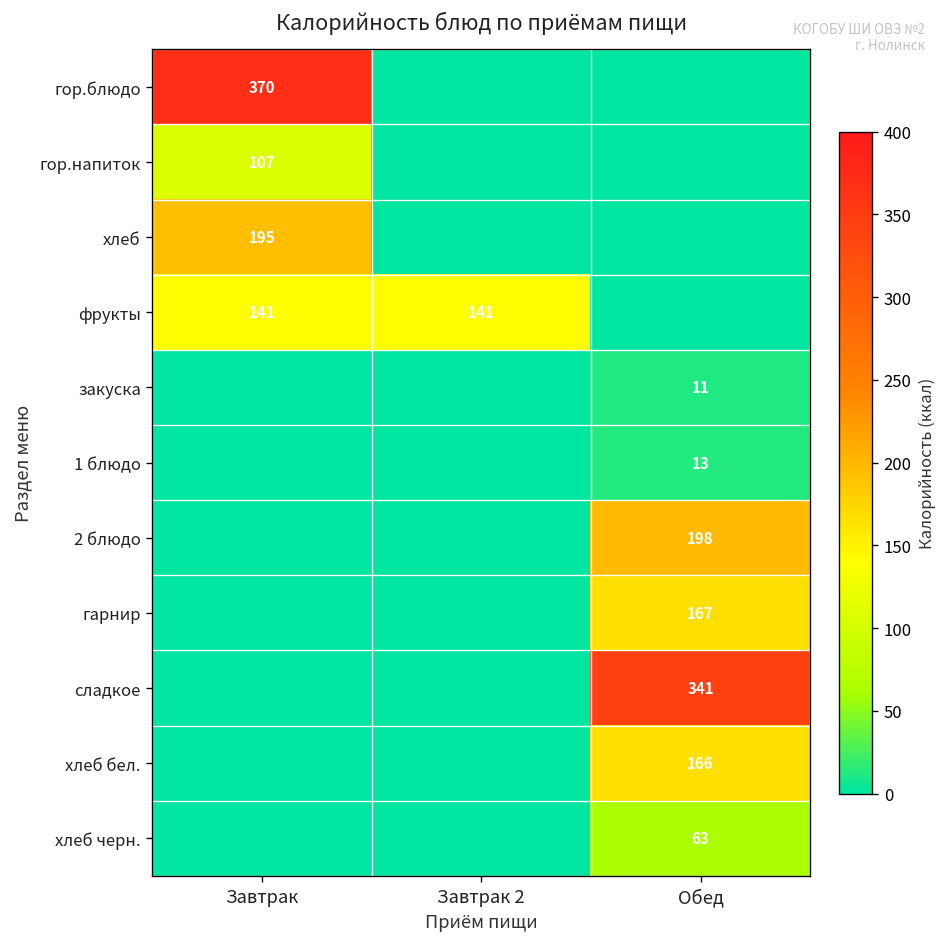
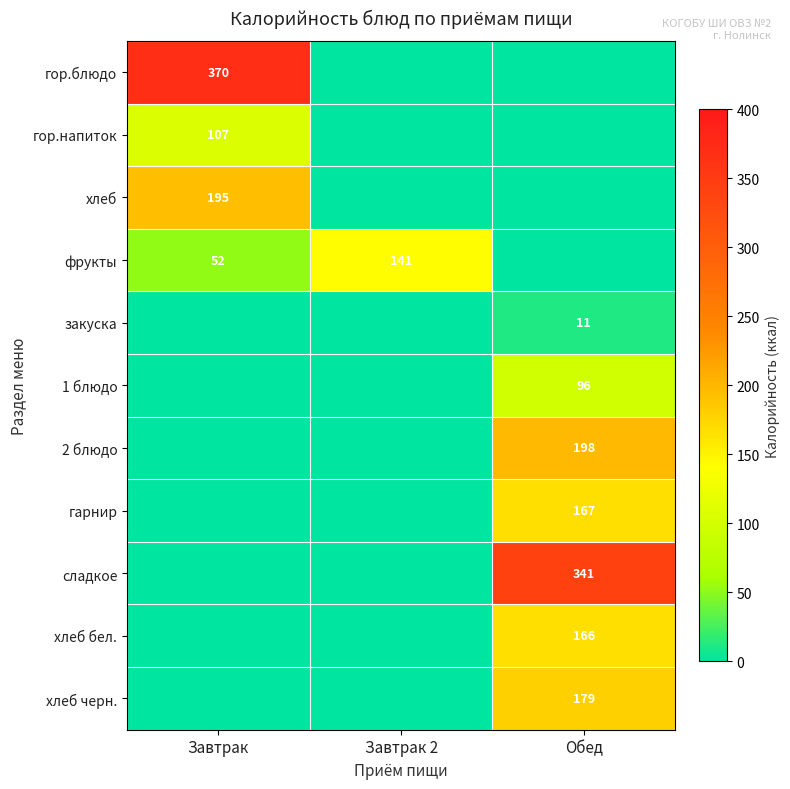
фрукты, Завтрак: 141 -> 52
1 блюдо, Обед: 13 -> 96
хлеб черн., Обед: 63 -> 179
